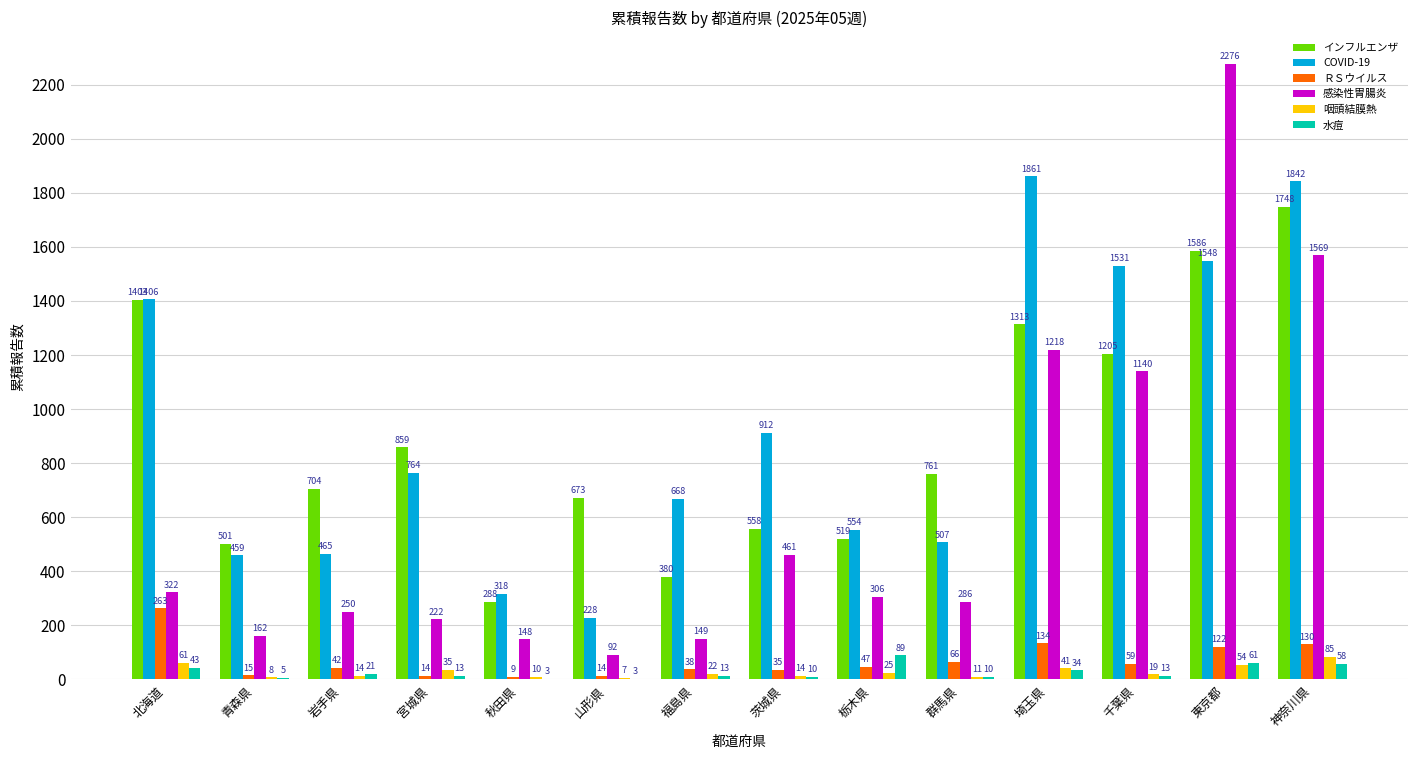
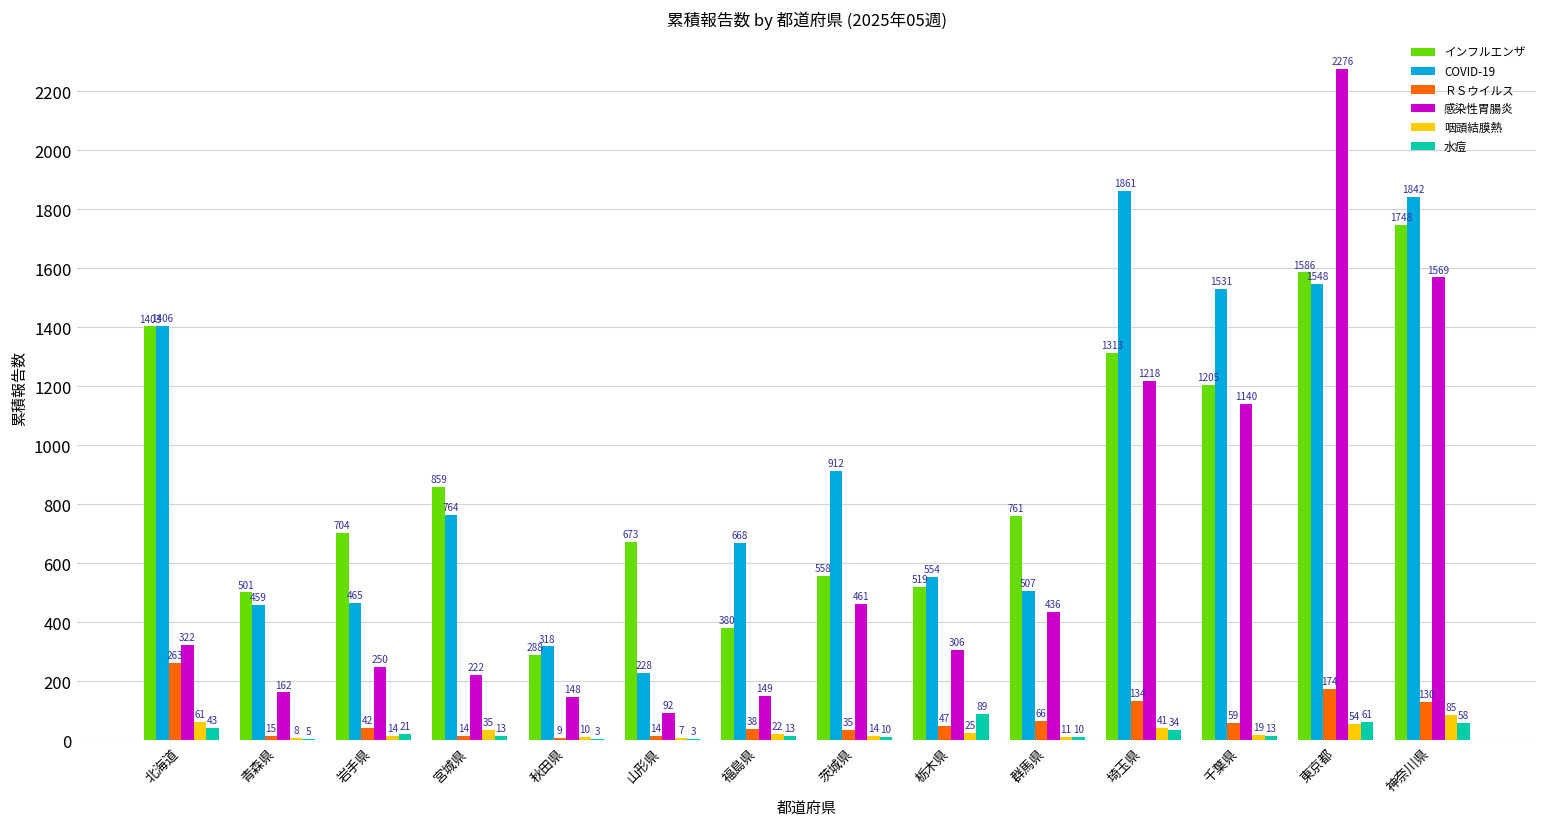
感染性胃腸炎, 群馬県: 286 -> 436
ＲＳウイルス, 東京都: 122 -> 174
